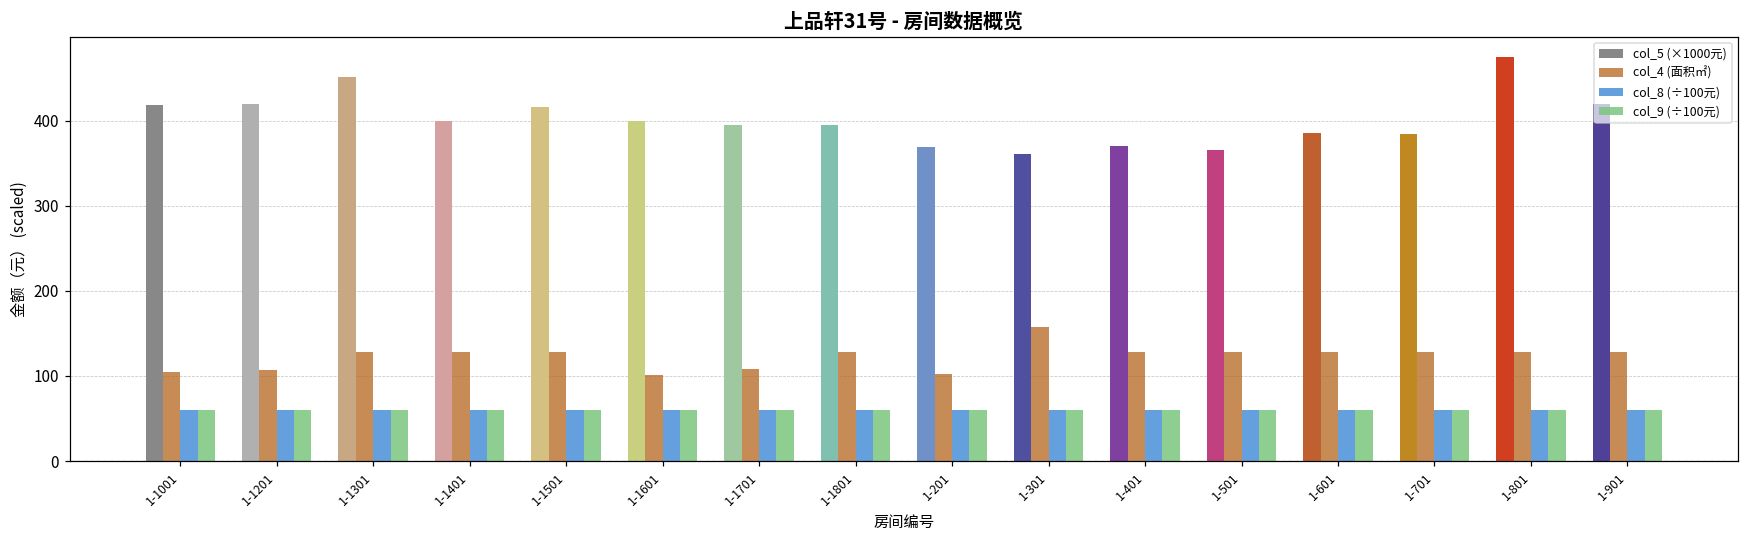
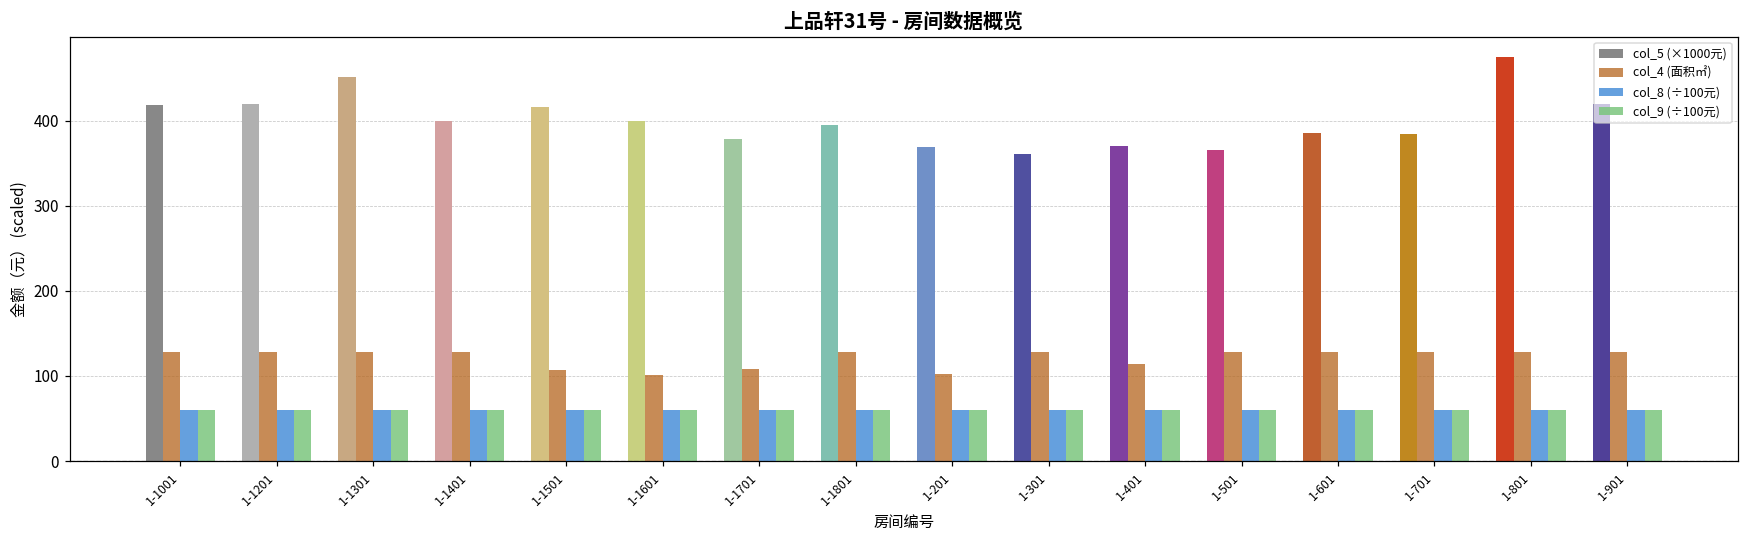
col_4 (面积㎡), 1-1001: 110 -> 130
col_4 (面积㎡), 1-1201: 110 -> 130
col_4 (面积㎡), 1-1501: 130 -> 110
col_5 (×1000元), 1-1701: 400 -> 380
col_4 (面积㎡), 1-301: 160 -> 130
col_4 (面积㎡), 1-401: 130 -> 110
